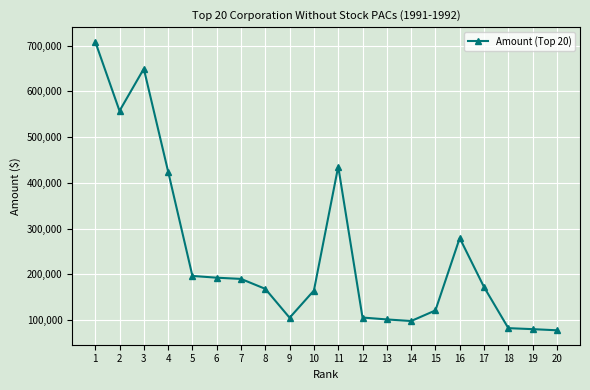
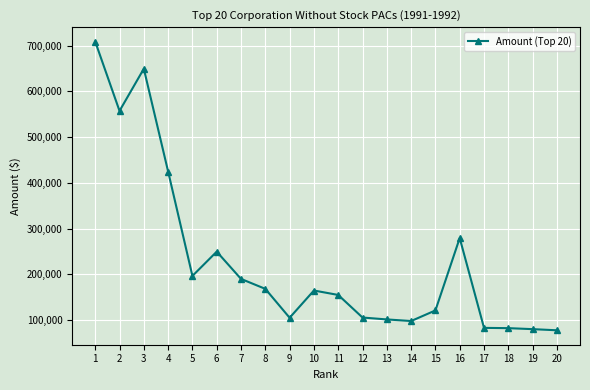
6: 190,000 -> 250,000
11: 440,000 -> 150,000
17: 170,000 -> 80,000
